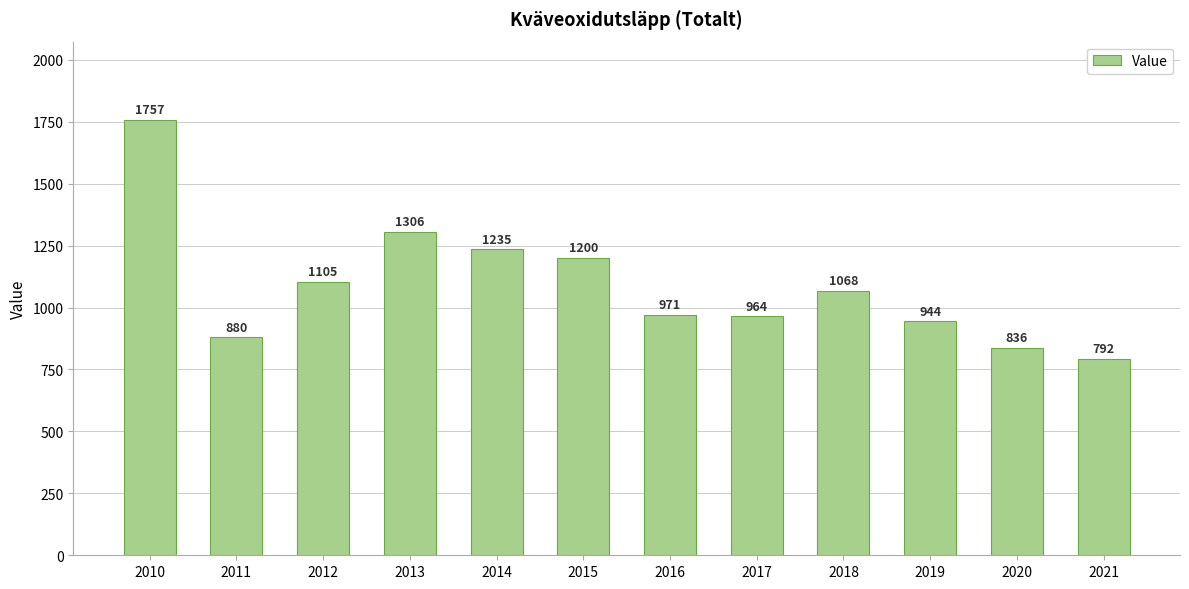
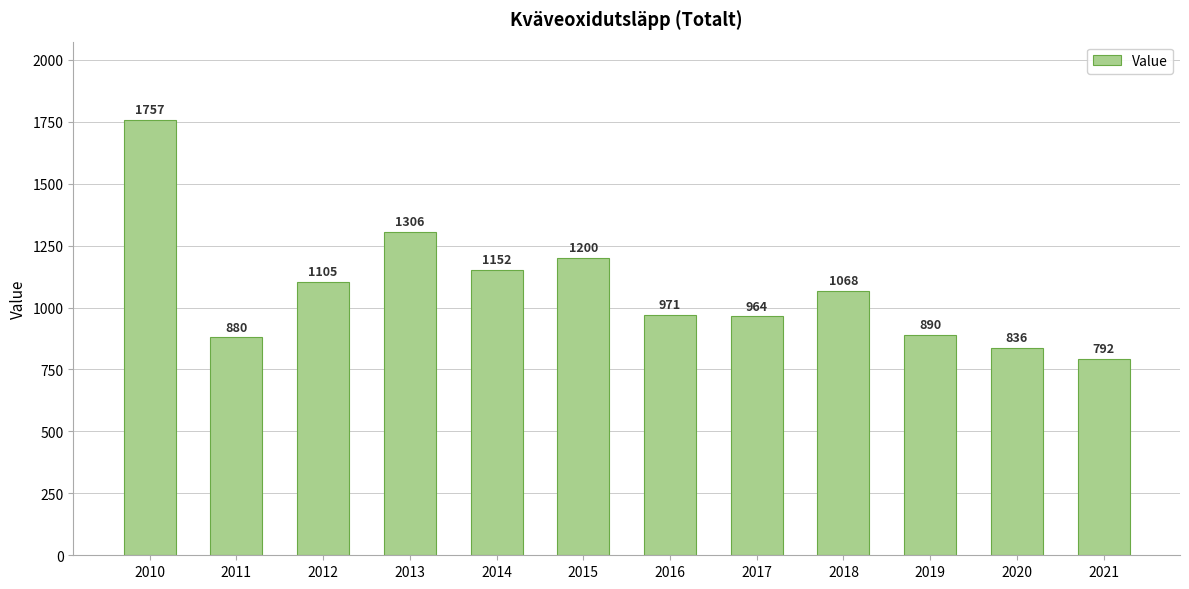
2014: 1235 -> 1152
2019: 944 -> 890
